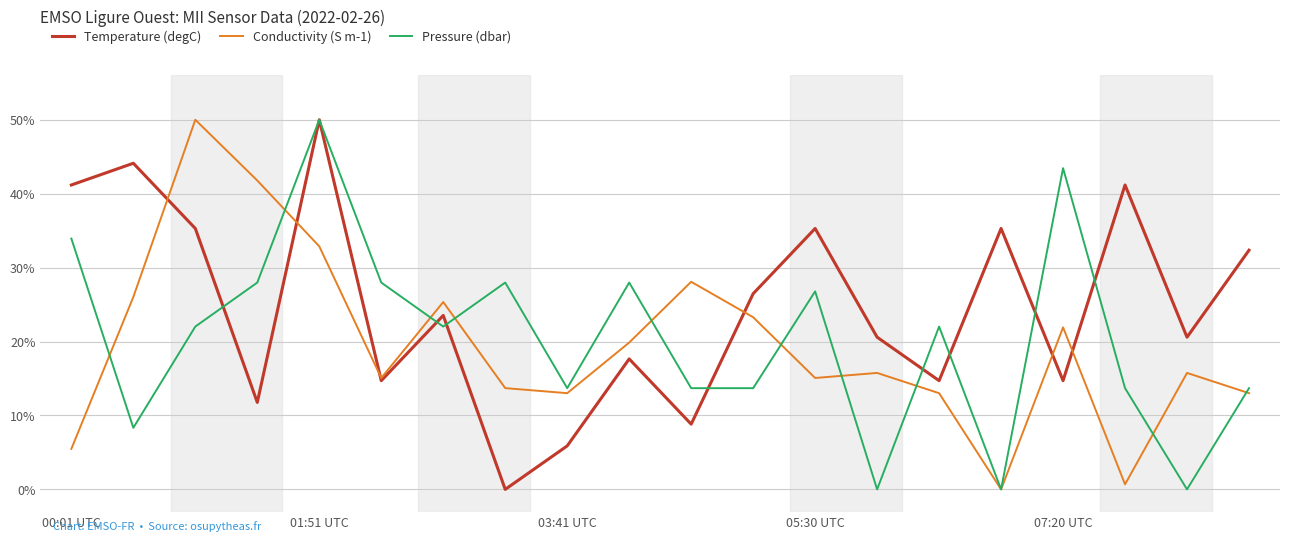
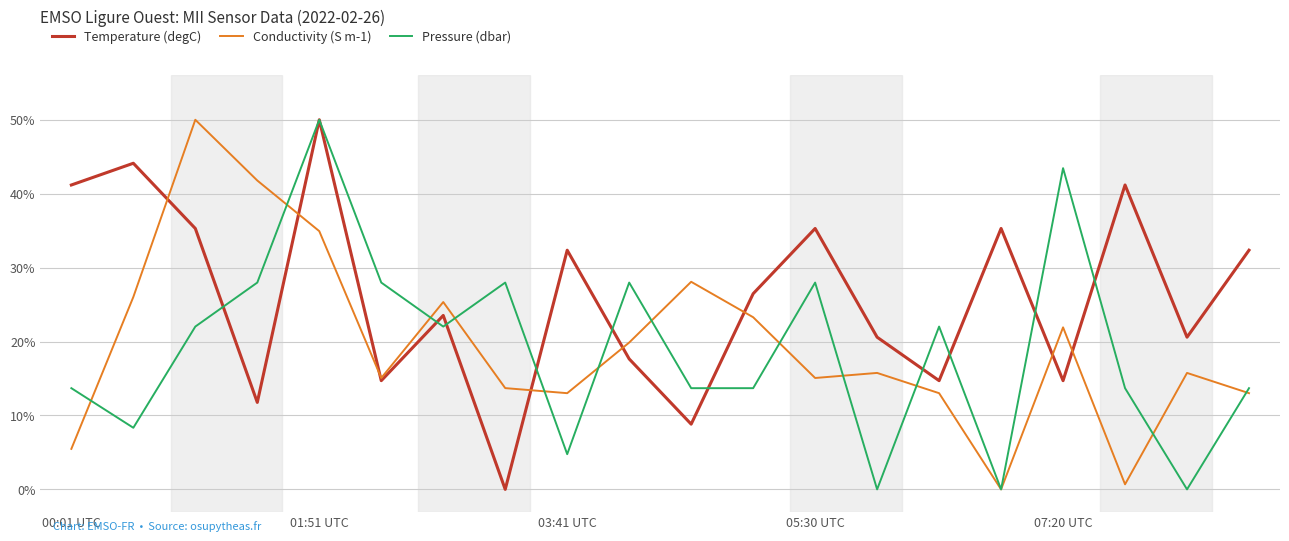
Pressure (dbar), 00:01 UTC: 34% -> 14%
Conductivity (S m-1), 01:51 UTC: 33% -> 35%
Temperature (degC), 03:41 UTC: 6% -> 32%
Pressure (dbar), 03:41 UTC: 14% -> 5%
Pressure (dbar), 05:30 UTC: 27% -> 28%
